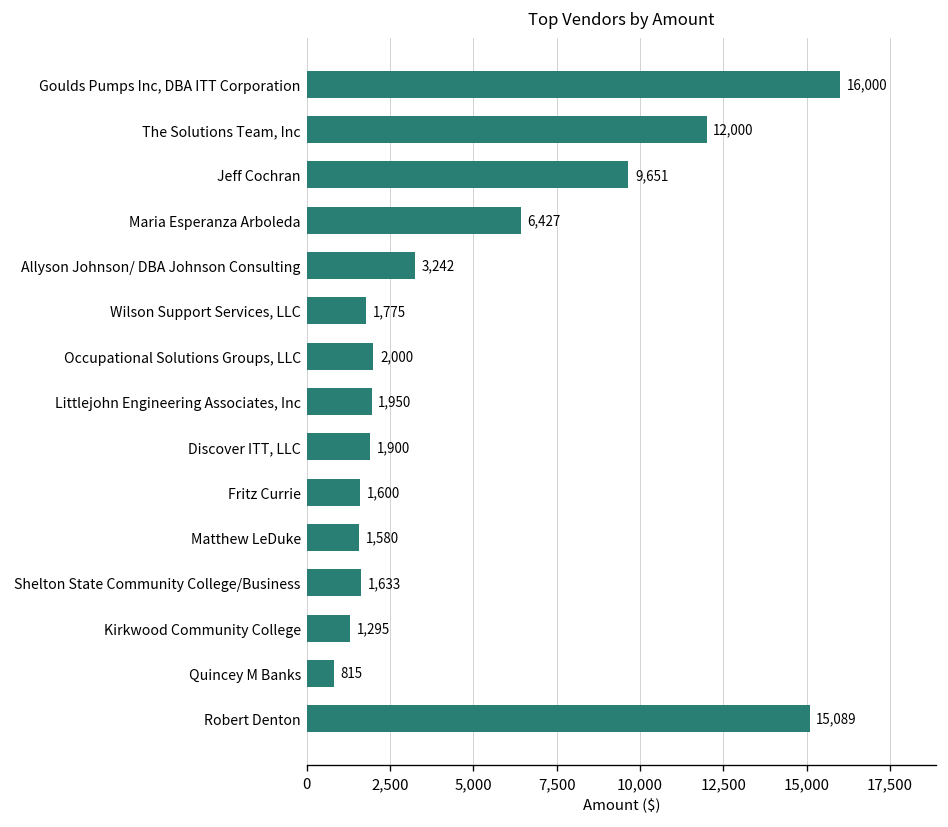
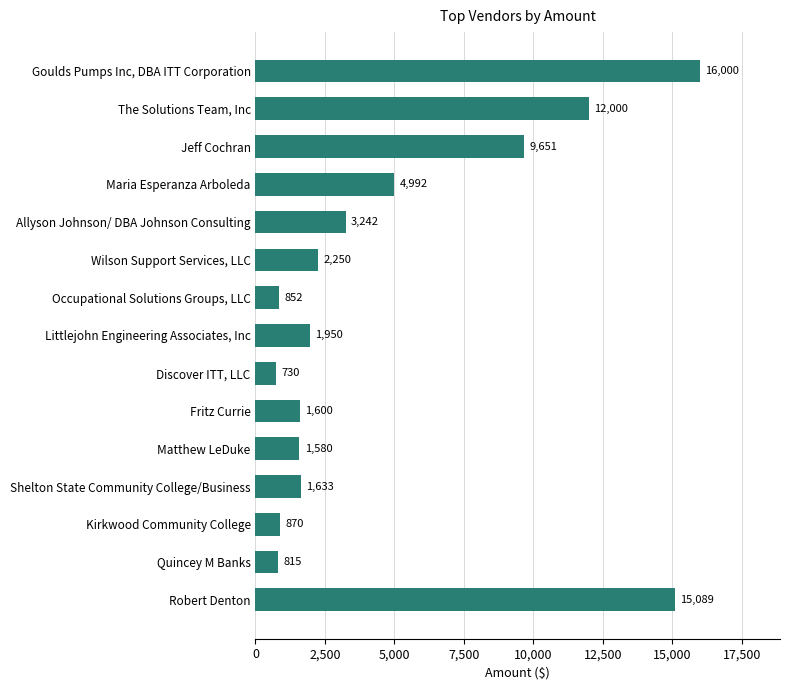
Maria Esperanza Arboleda: 6,427 -> 4,992
Wilson Support Services, LLC: 1,775 -> 2,250
Occupational Solutions Groups, LLC: 2,000 -> 852
Discover ITT, LLC: 1,900 -> 730
Kirkwood Community College: 1,295 -> 870
